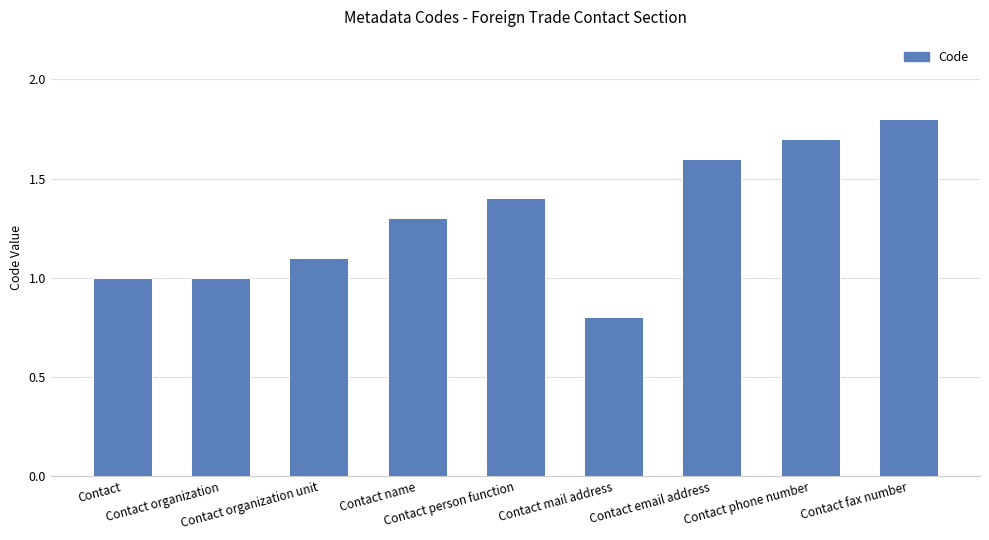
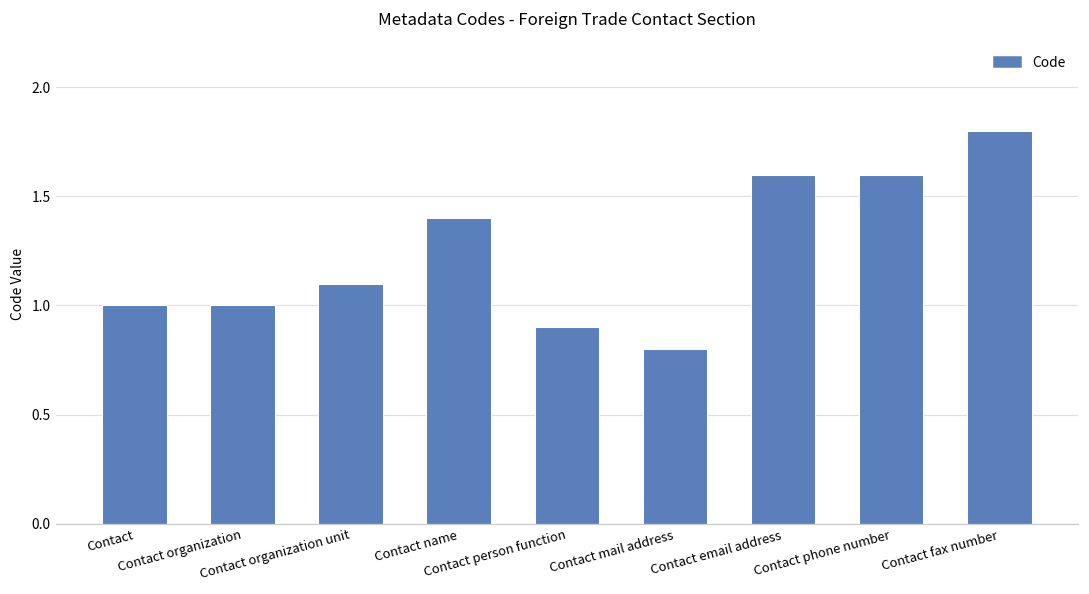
Contact name: 1.3 -> 1.4
Contact person function: 1.4 -> 0.9
Contact phone number: 1.7 -> 1.6
